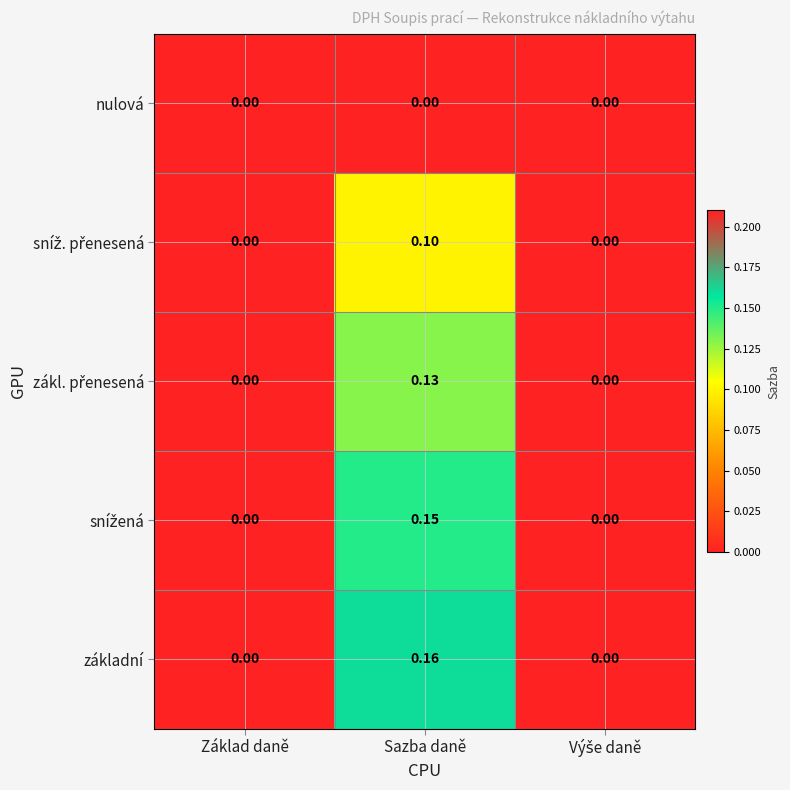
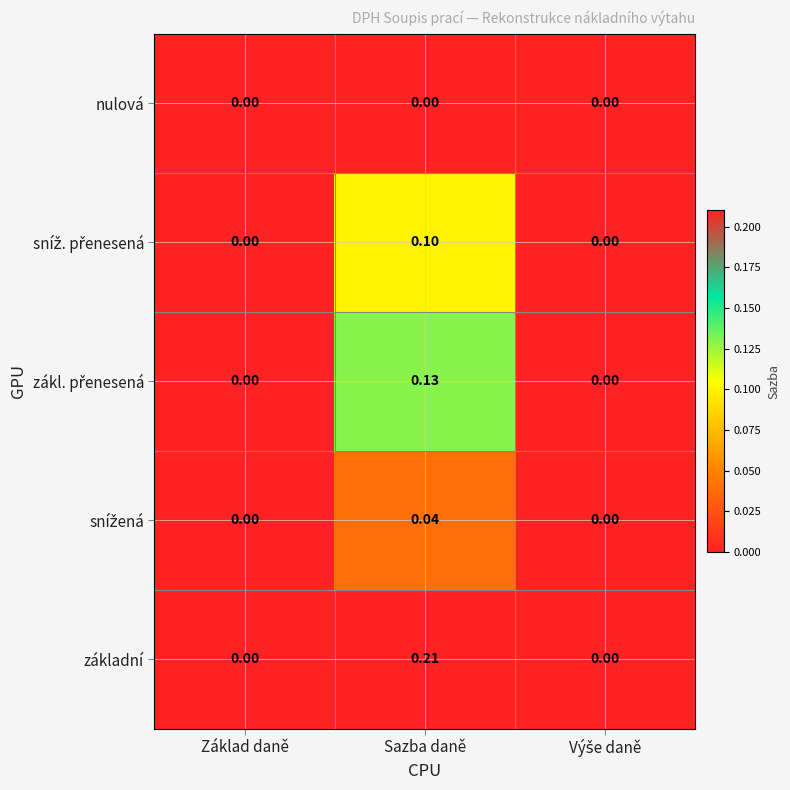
snížená, Sazba daně: 0.15 -> 0.04
základní, Sazba daně: 0.16 -> 0.21
